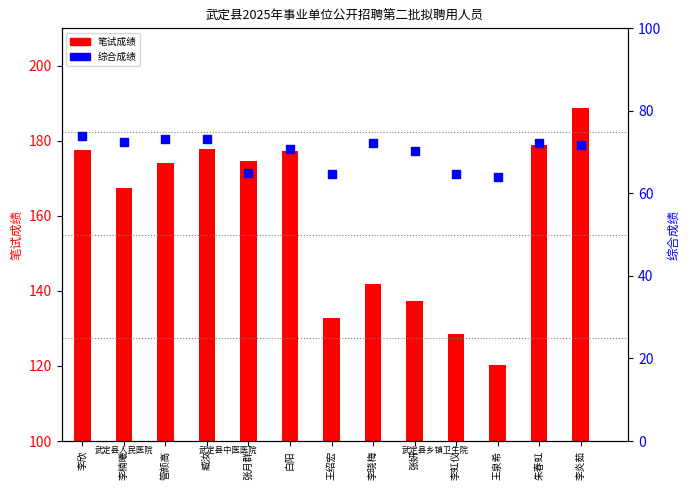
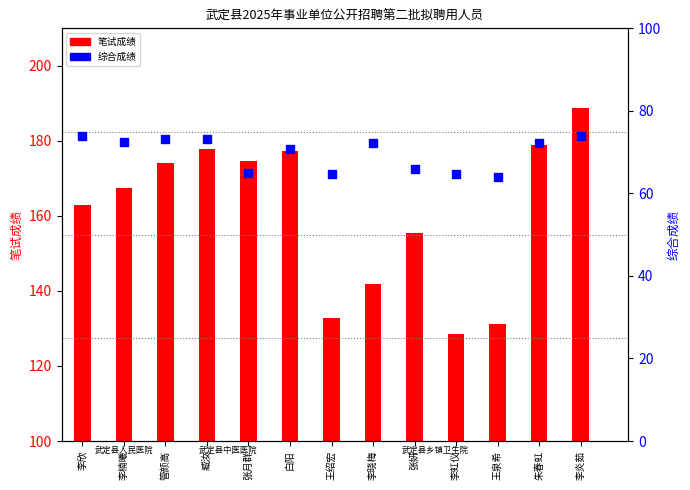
笔试成绩, 李欣: 178 -> 163
笔试成绩, 张妍: 137 -> 156
笔试成绩, 王泉希: 120 -> 131
综合成绩, 张妍: 70 -> 66
综合成绩, 李炎茹: 72 -> 74
